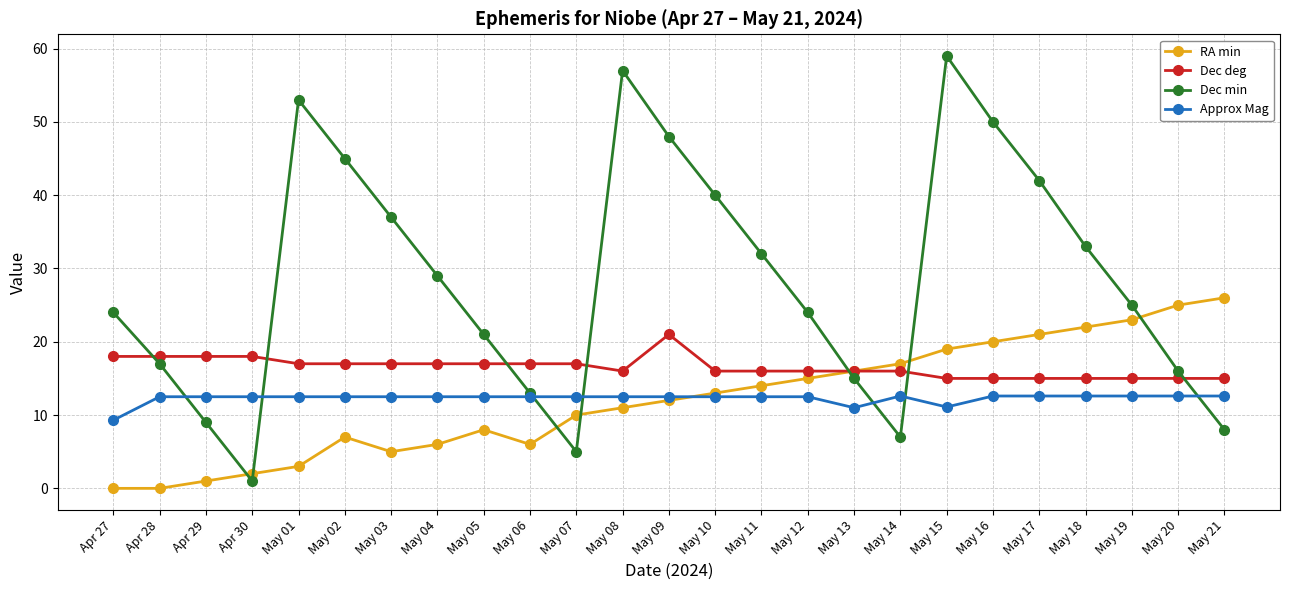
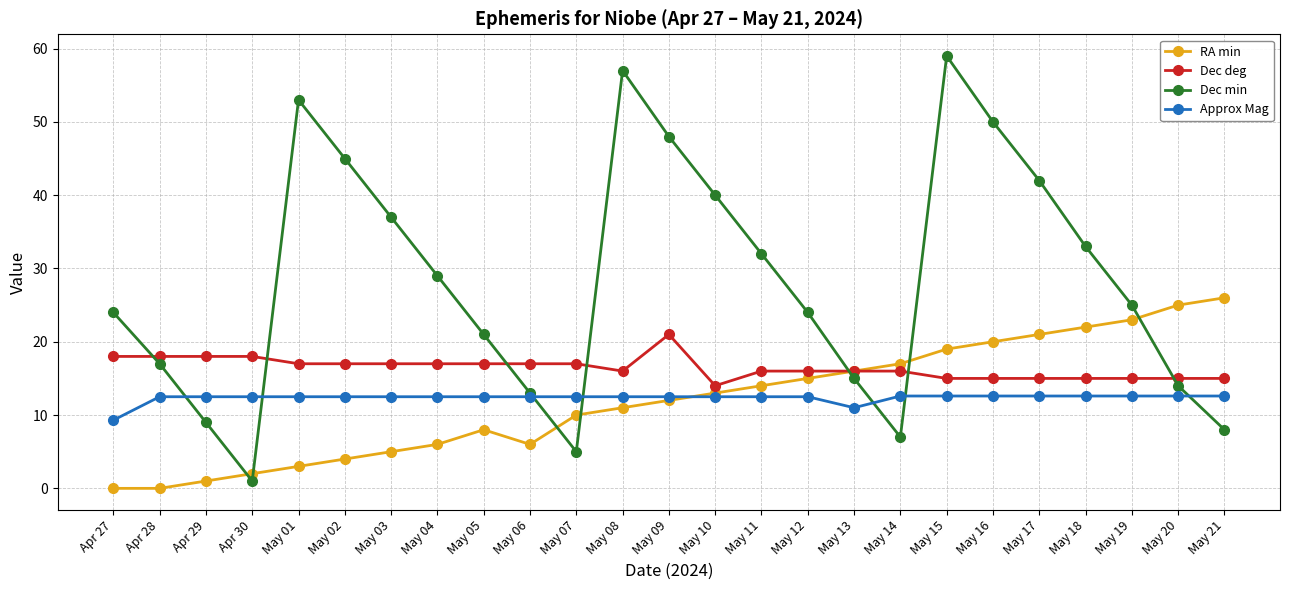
RA min, May 02: 7 -> 4
Dec deg, May 10: 16 -> 14
Approx Mag, May 15: 11 -> 13
Dec min, May 20: 16 -> 14
